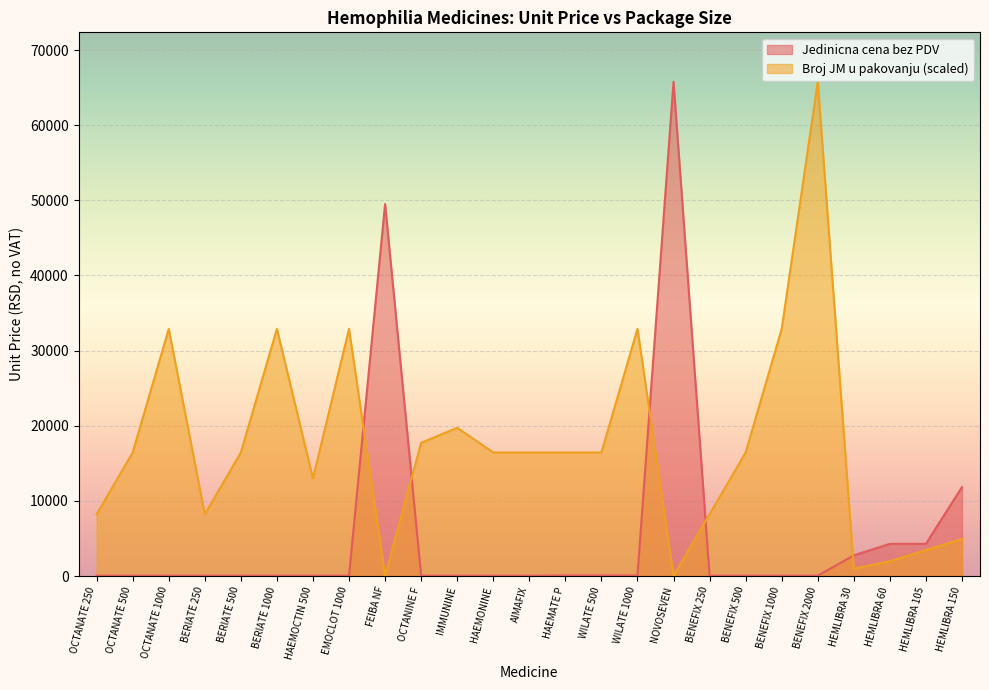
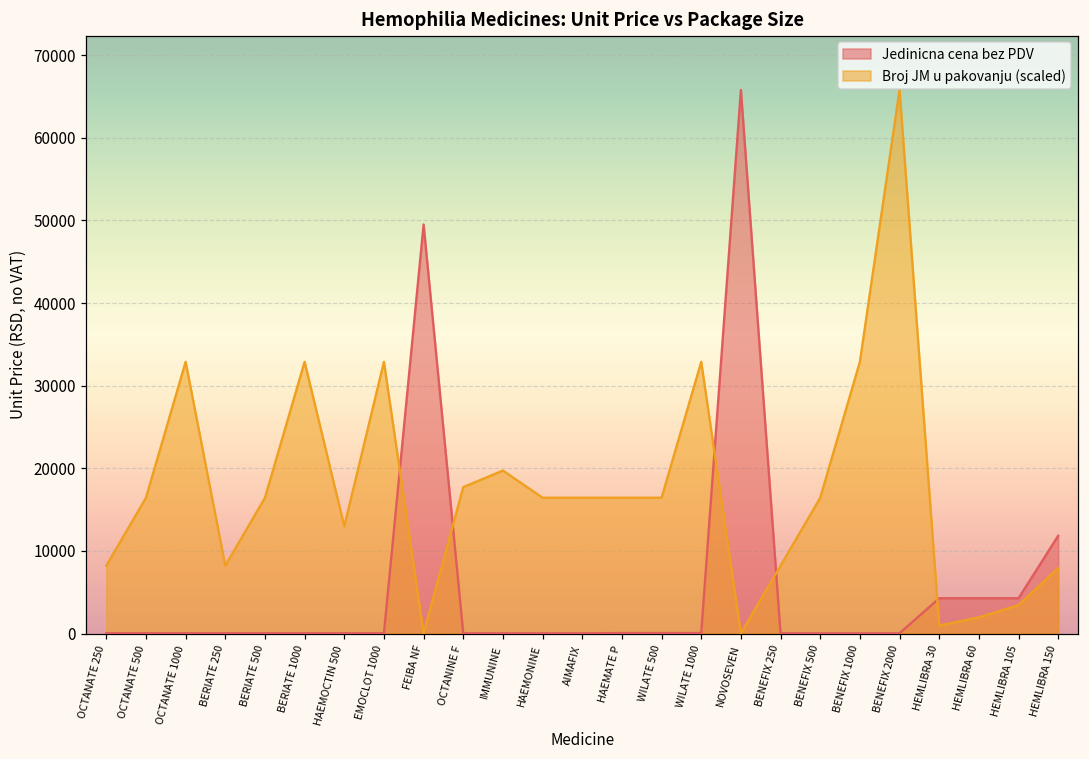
Jedinicna cena bez PDV, HEMLIBRA 30: 3000 -> 4000
Broj JM u pakovanju (scaled), HEMLIBRA 150: 5000 -> 8000
